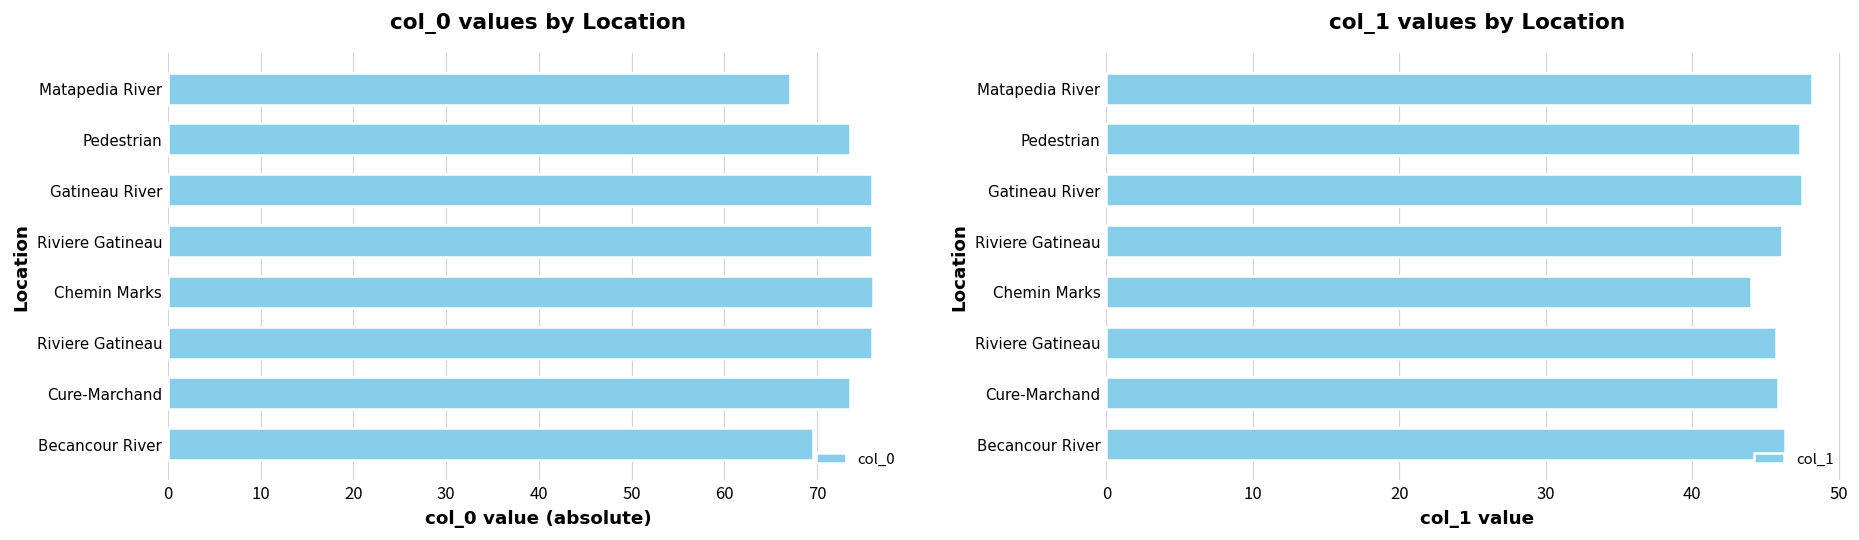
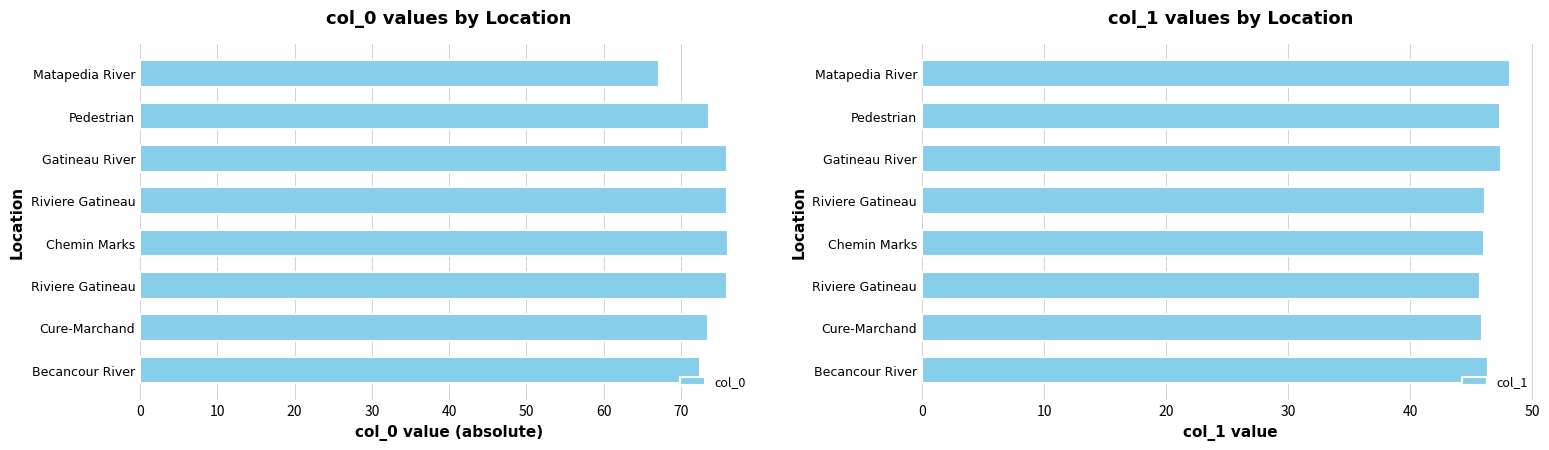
col_0 values by Location, Becancour River: 70 -> 72
col_1 values by Location, Chemin Marks: 44.0 -> 46.1
